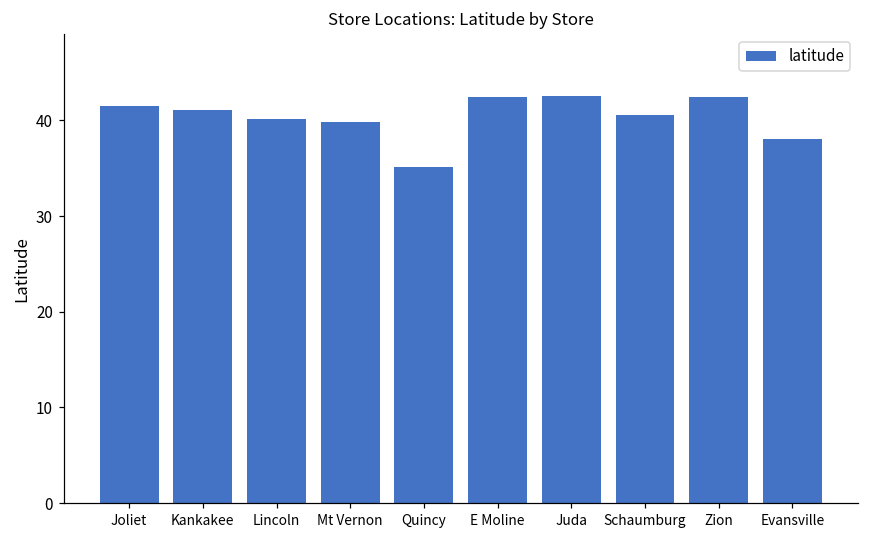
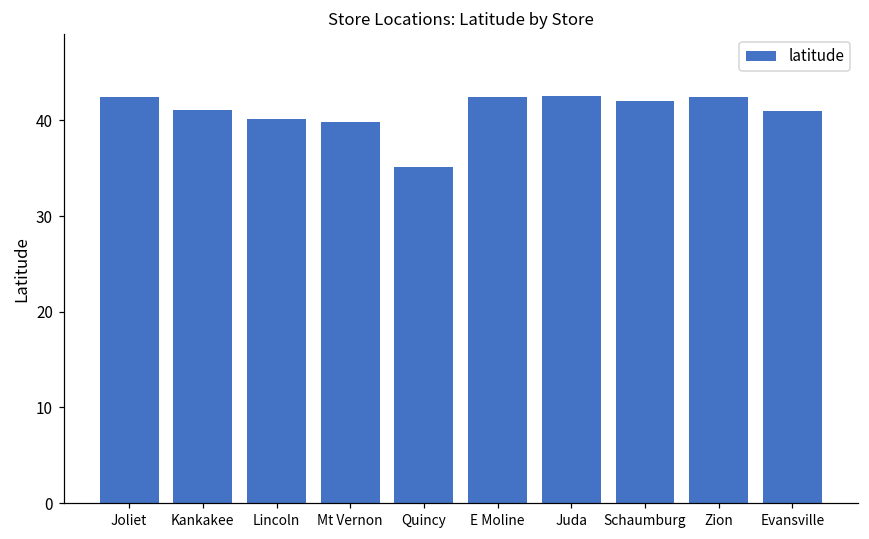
Joliet: 41 -> 42
Schaumburg: 41 -> 42
Evansville: 38 -> 41
